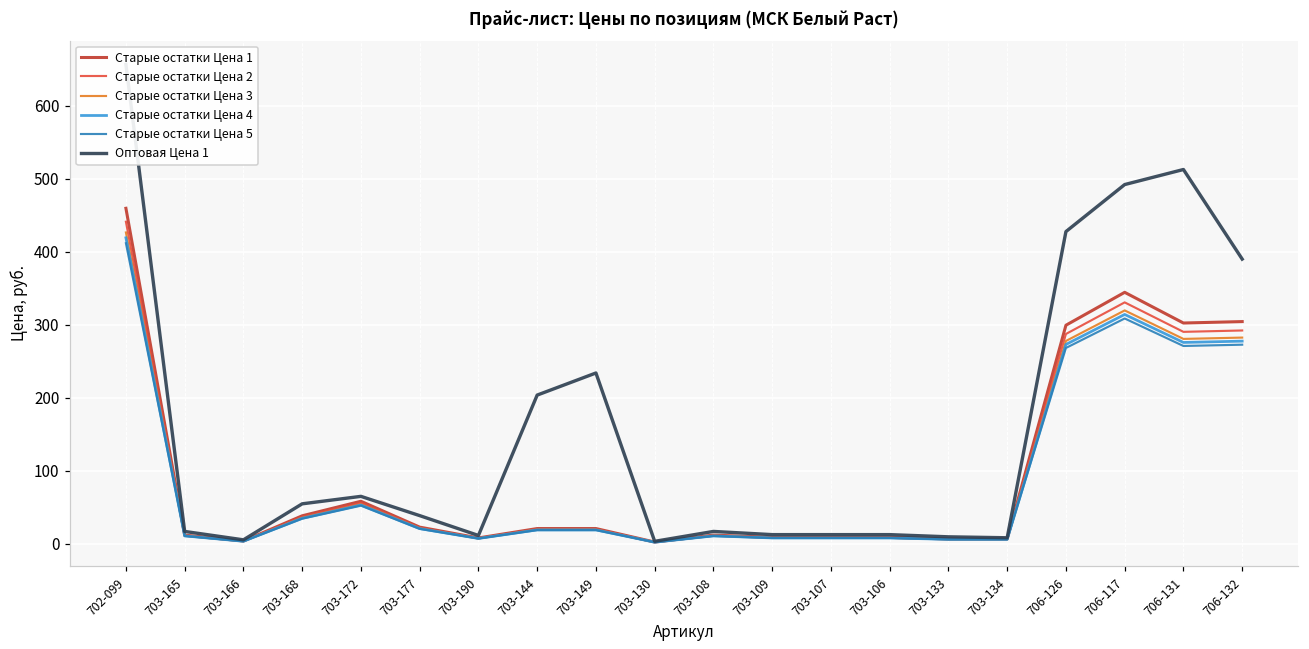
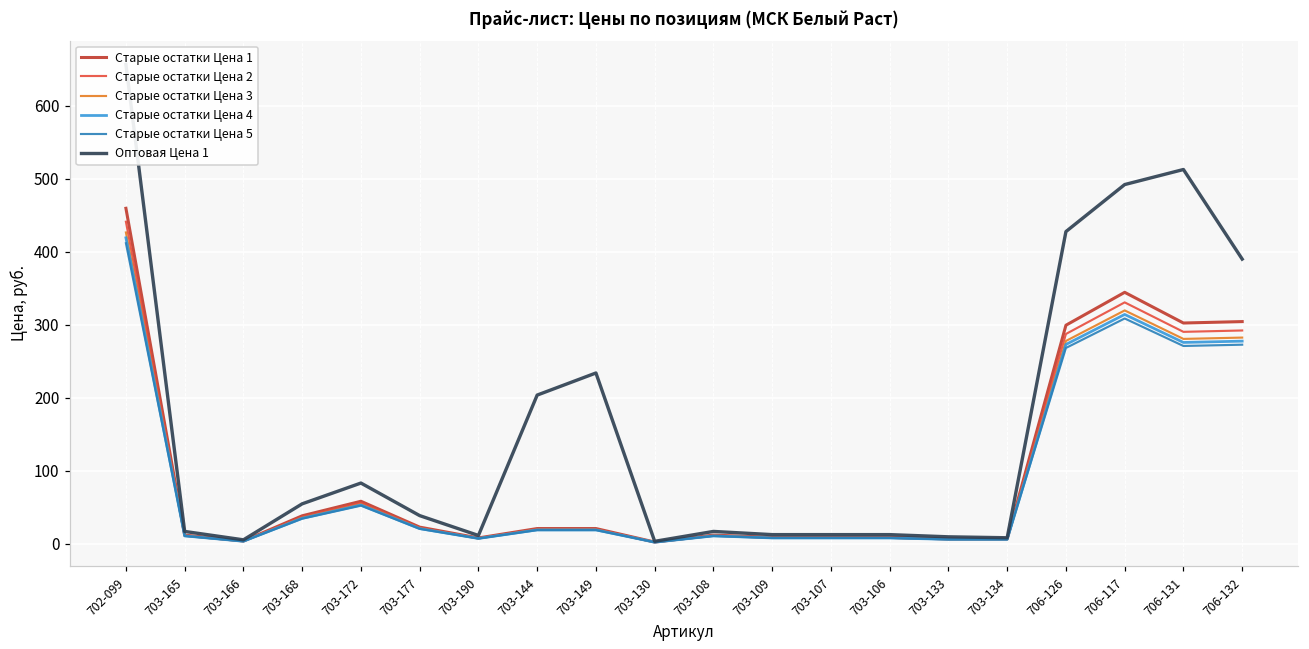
Оптовая Цена 1, 703-172: 60 -> 80
